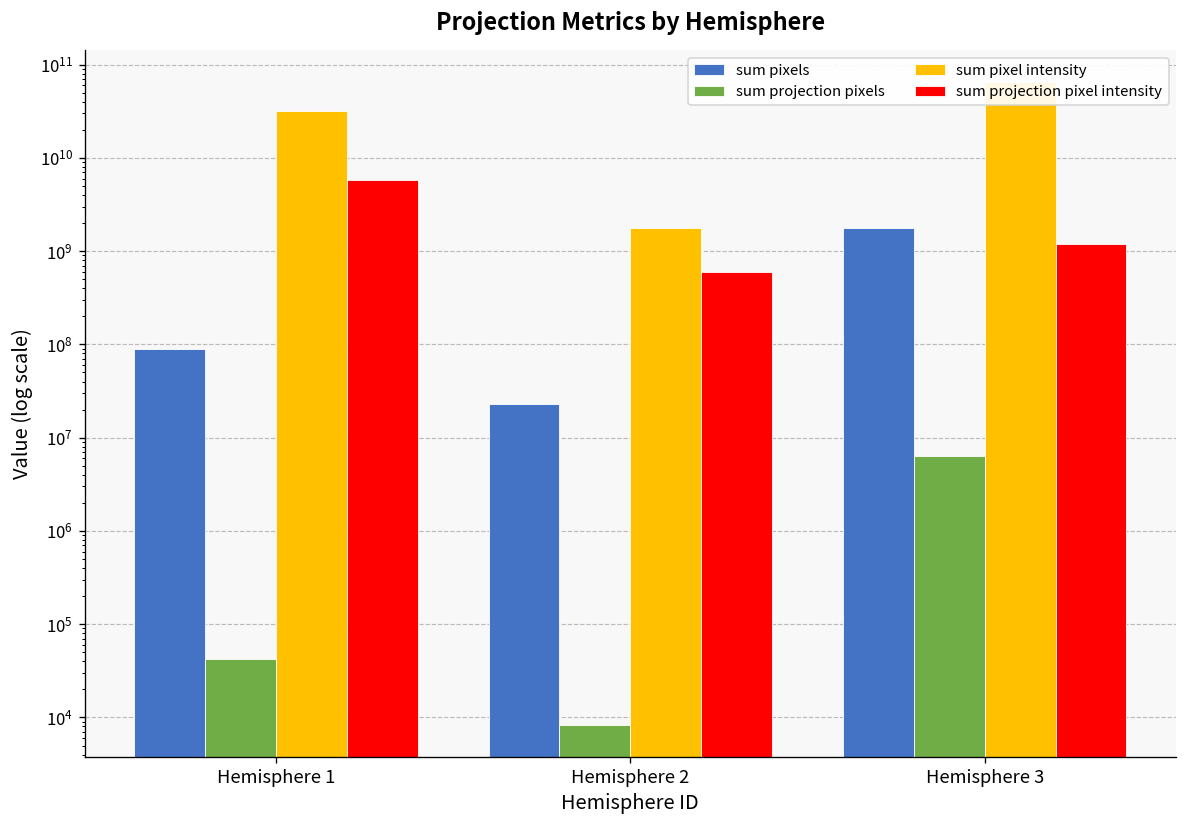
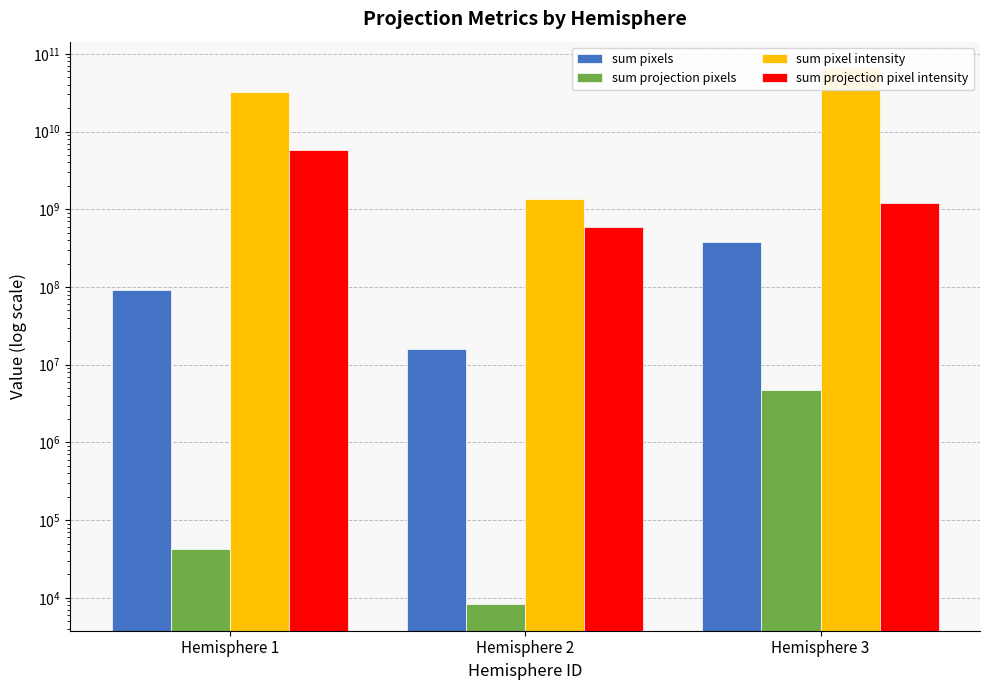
sum pixels, Hemisphere 2: 23000000 -> 16000000
sum pixel intensity, Hemisphere 2: 1800000000 -> 1300000000
sum pixels, Hemisphere 3: 1800000000 -> 400000000
sum projection pixels, Hemisphere 3: 6000000 -> 5000000
